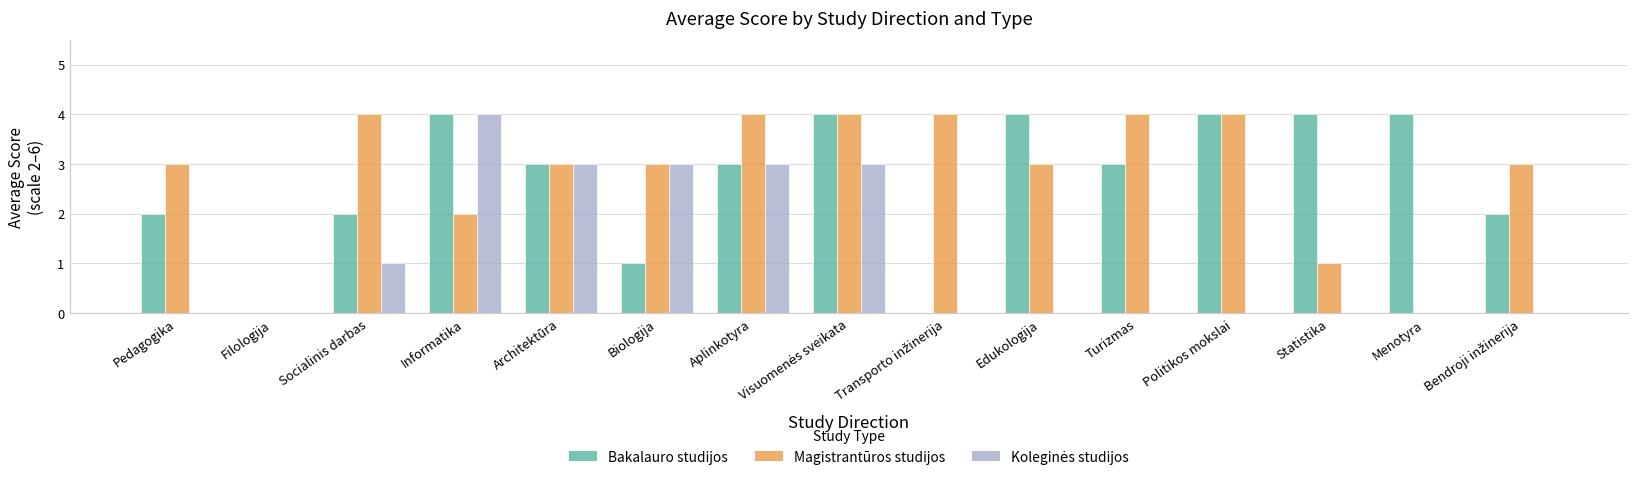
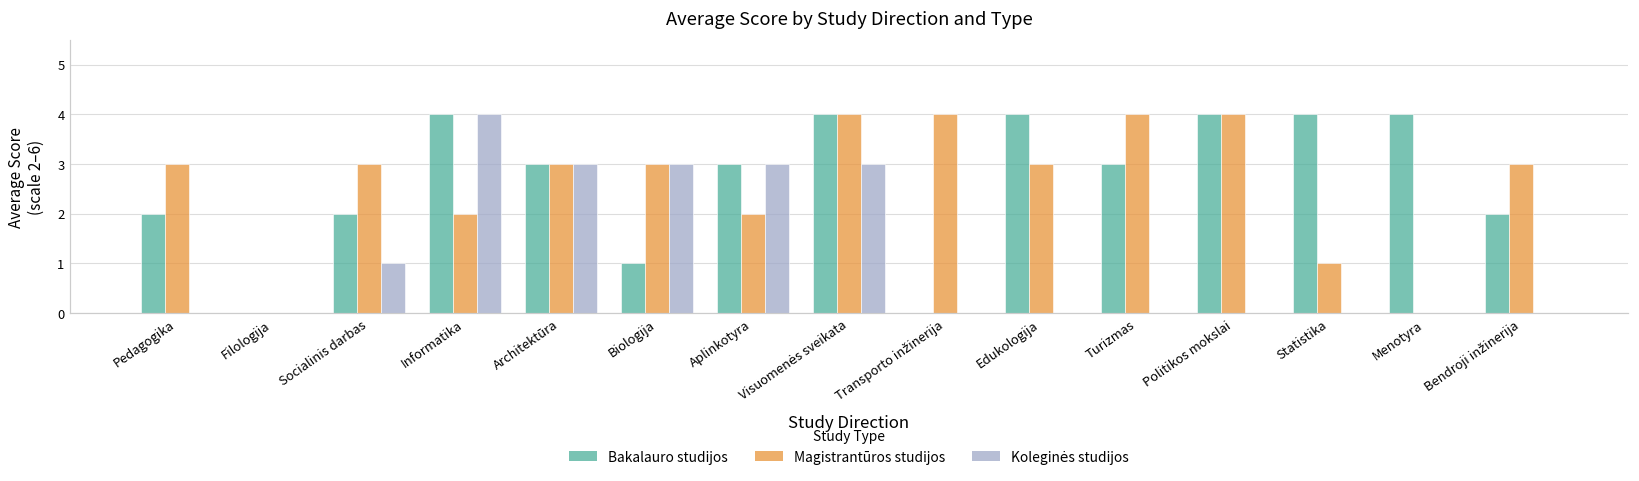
Magistrantūros studijos, Socialinis darbas: 4 -> 3
Magistrantūros studijos, Aplinkotyra: 4 -> 2
